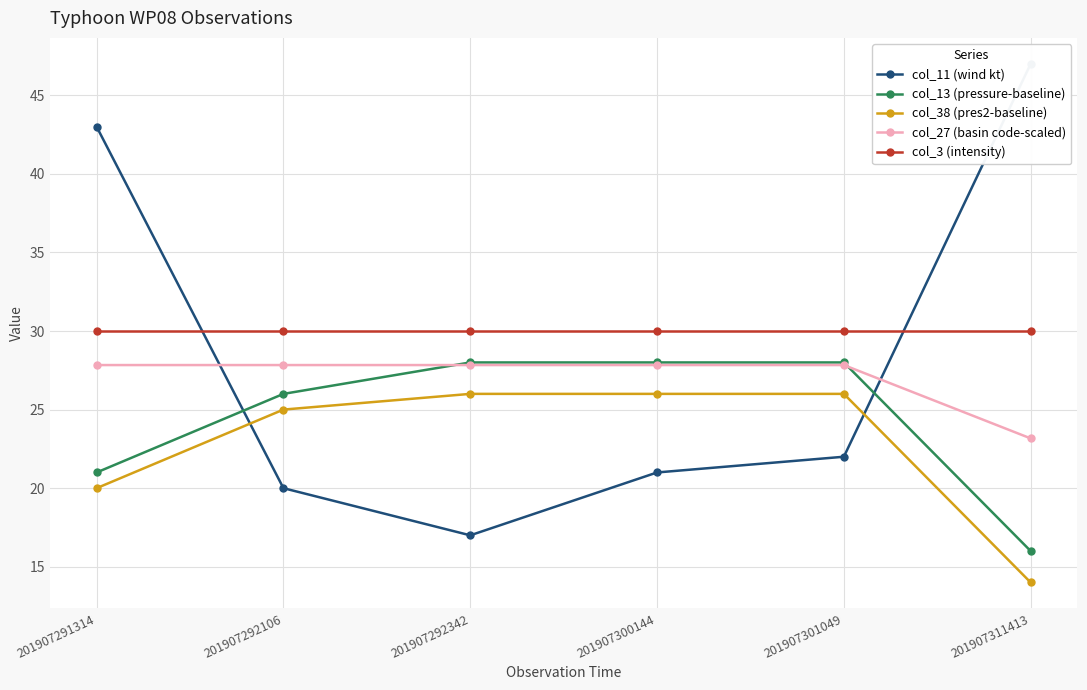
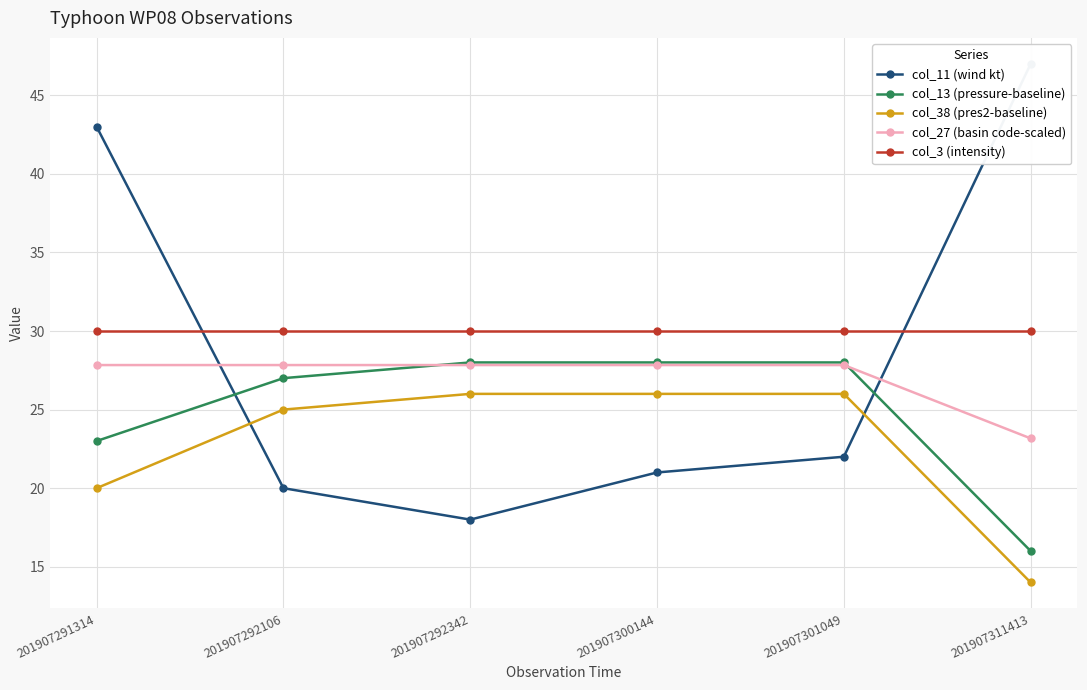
col_13 (pressure-baseline), 201907291314: 21.0 -> 23.0
col_13 (pressure-baseline), 201907292106: 26.0 -> 27.0
col_11 (wind kt), 201907292342: 17 -> 18
